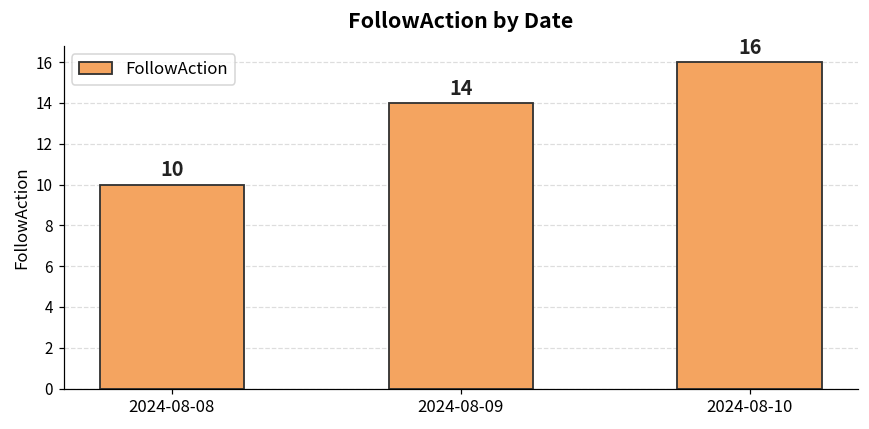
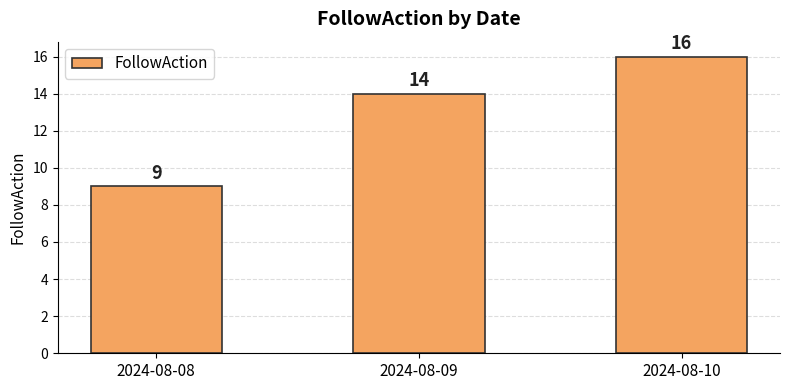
2024-08-08: 10 -> 9
